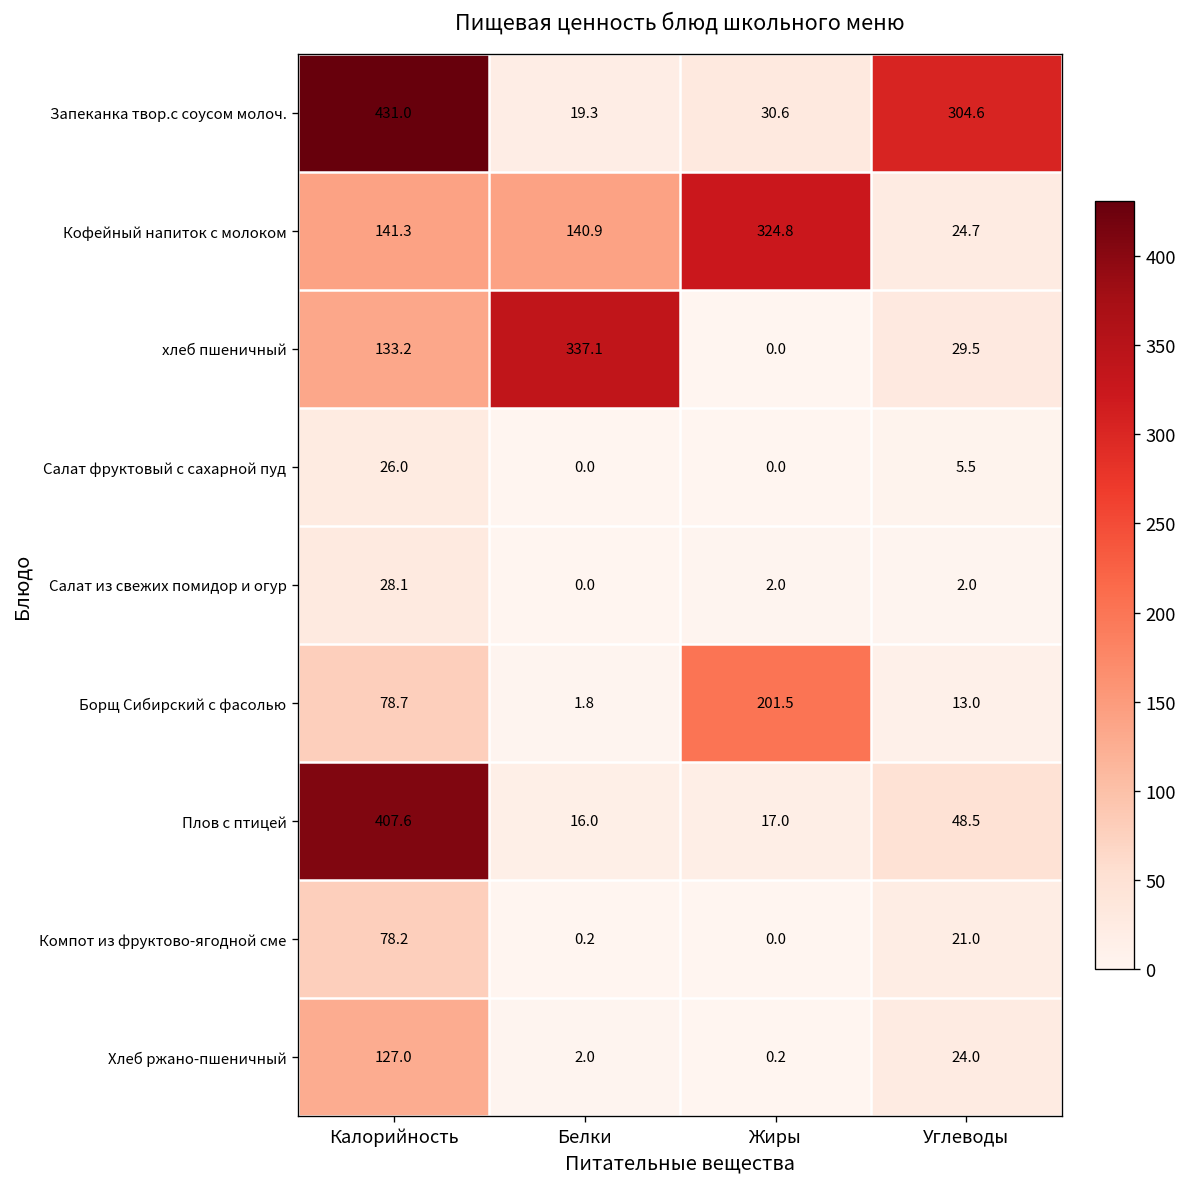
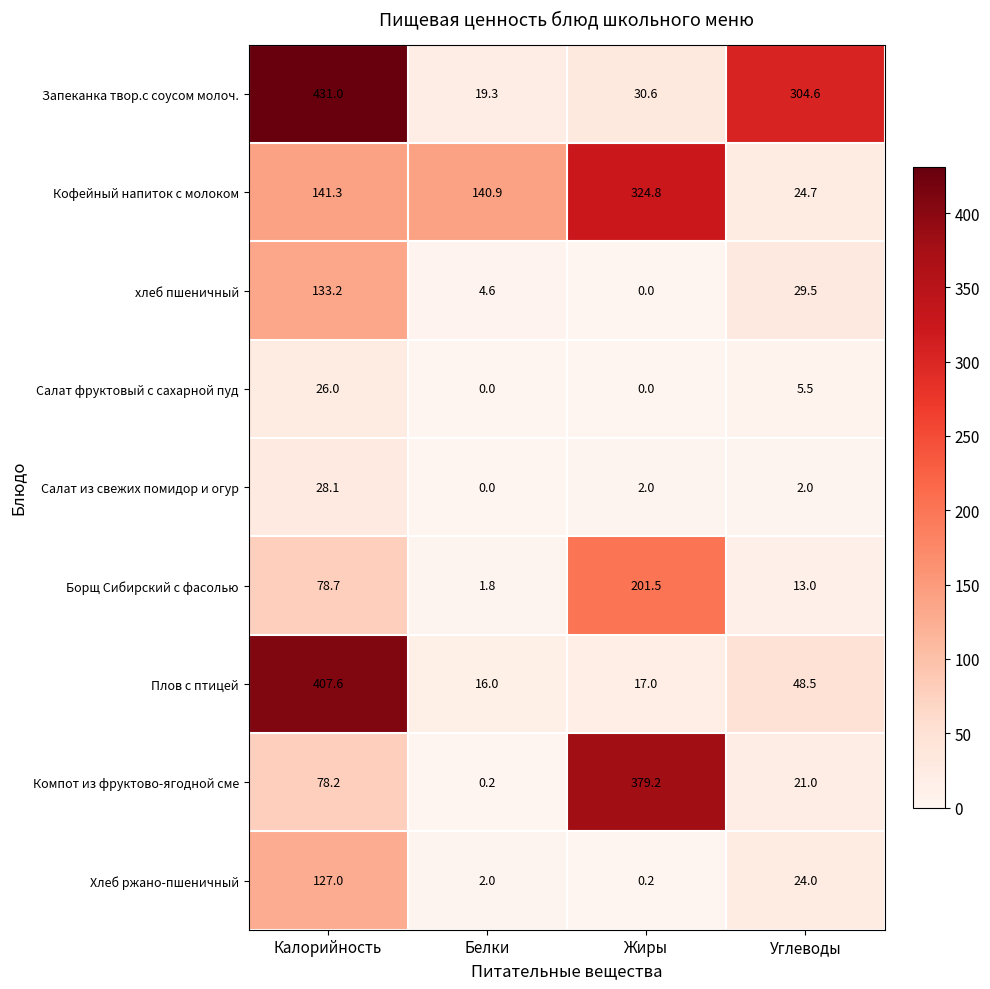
хлеб пшеничный, Белки: 337.1 -> 4.6
Компот из фруктово-ягодной сме, Жиры: 0.0 -> 379.2
